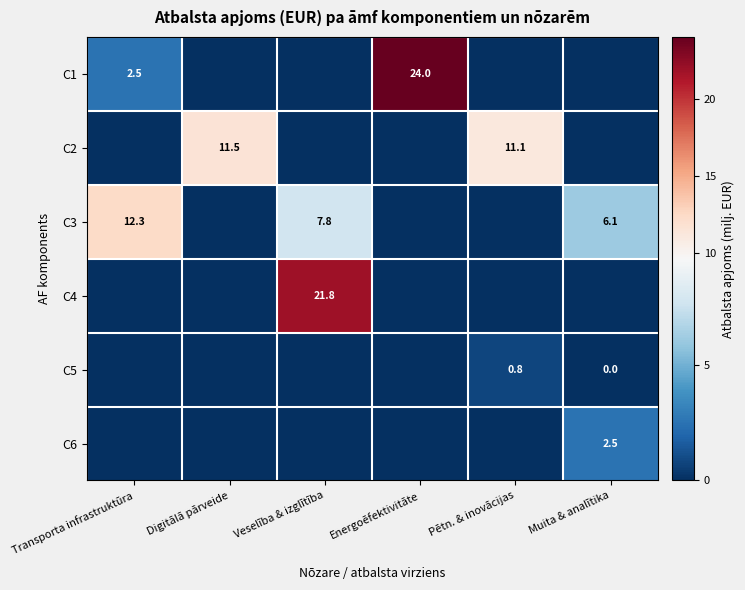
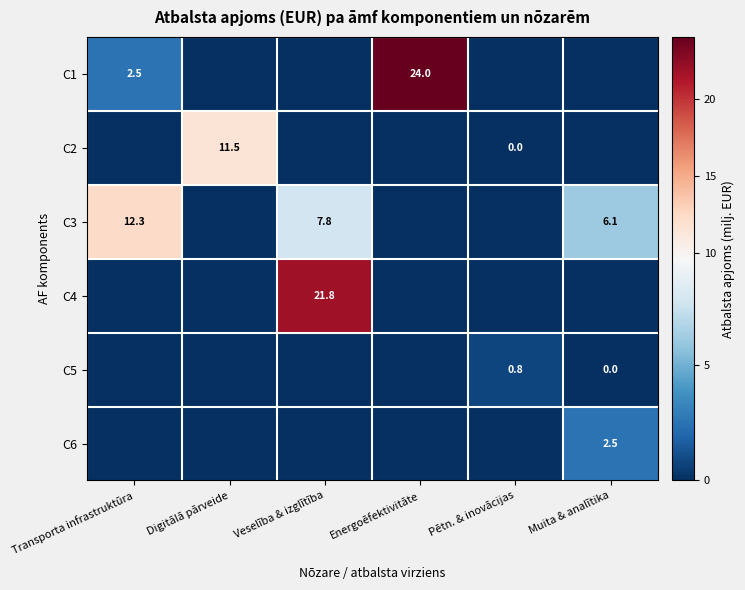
C2, Pētn. & inovācijas: 11.1 -> 0.0
